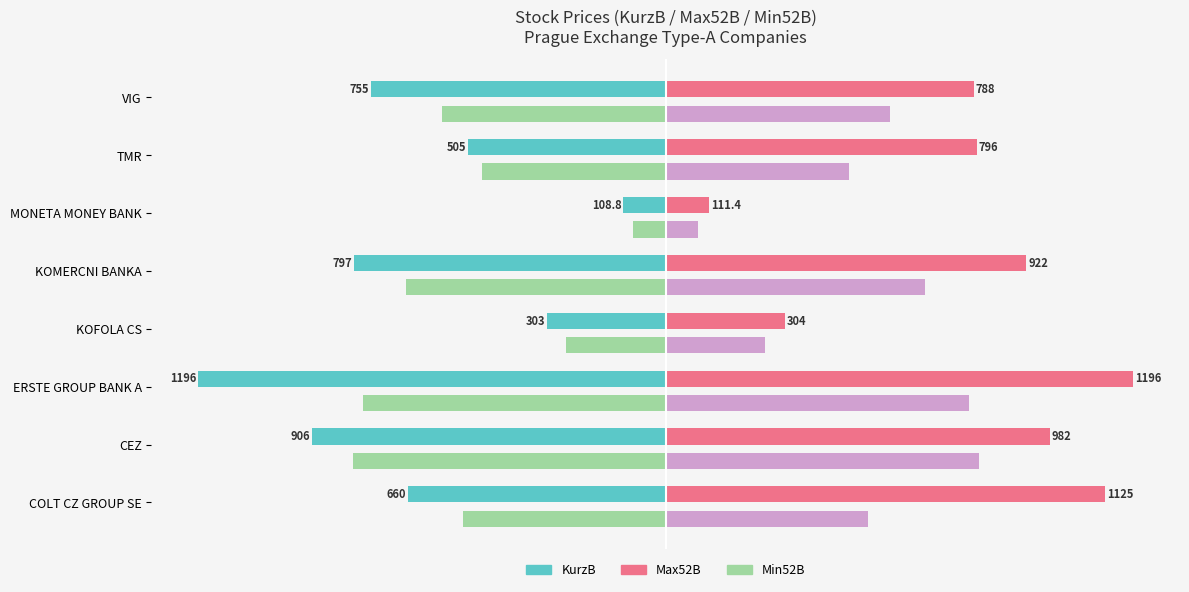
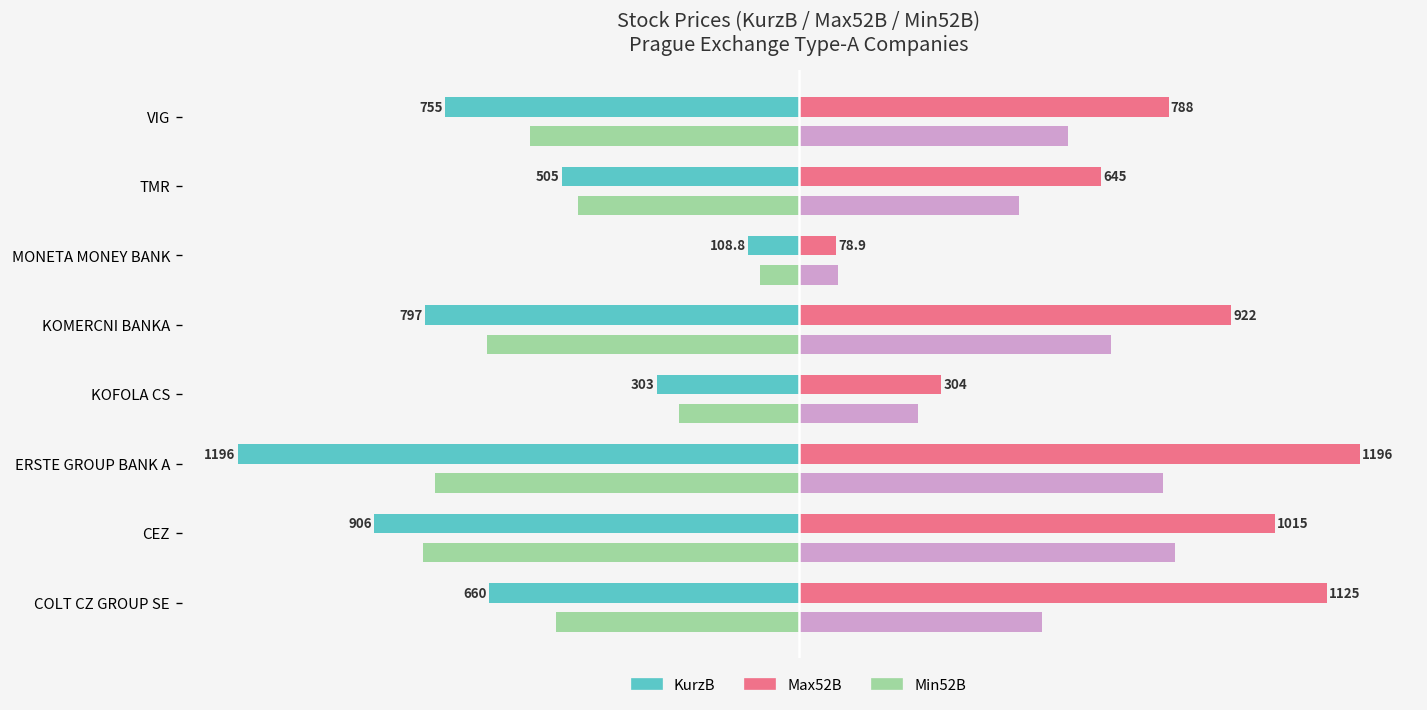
Max52B, TMR: 796 -> 645
Max52B, MONETA MONEY BANK: 111.4 -> 78.9
Max52B, CEZ: 982 -> 1015
